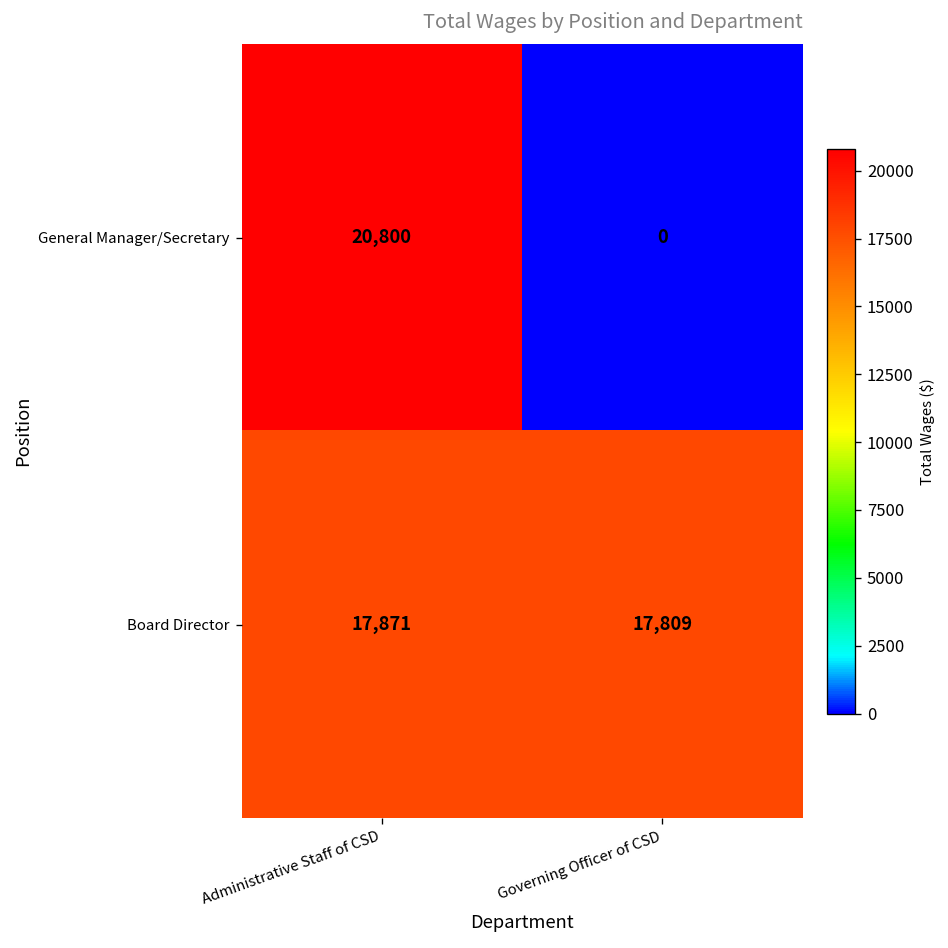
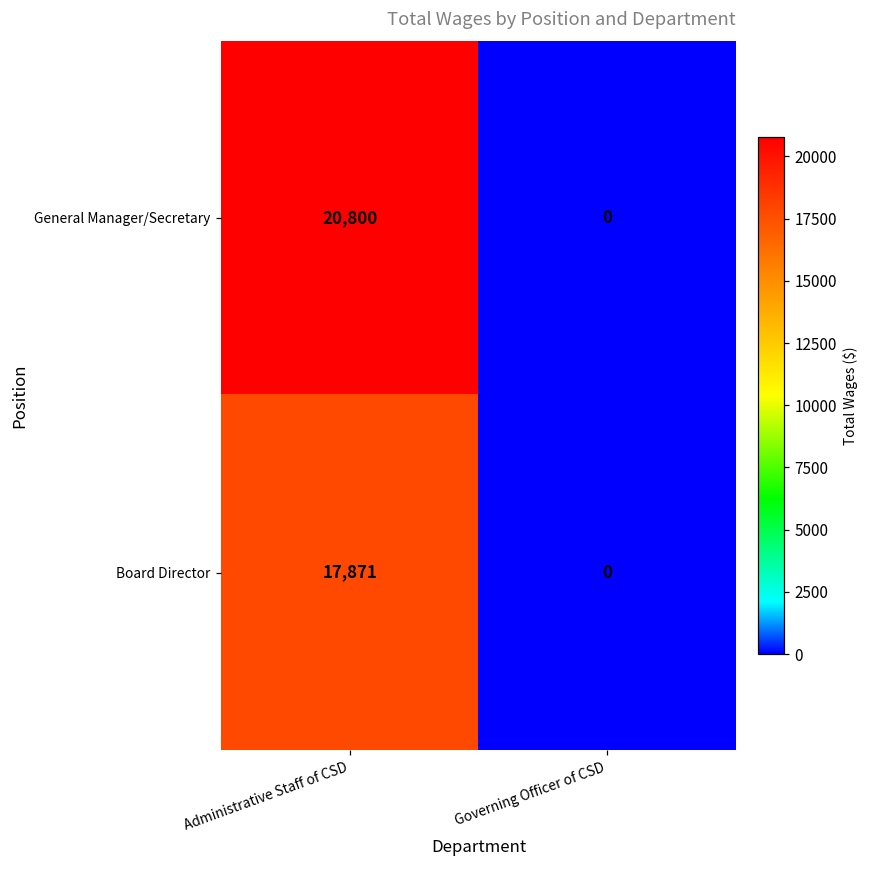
Board Director, Governing Officer of CSD: 17,809 -> 0
